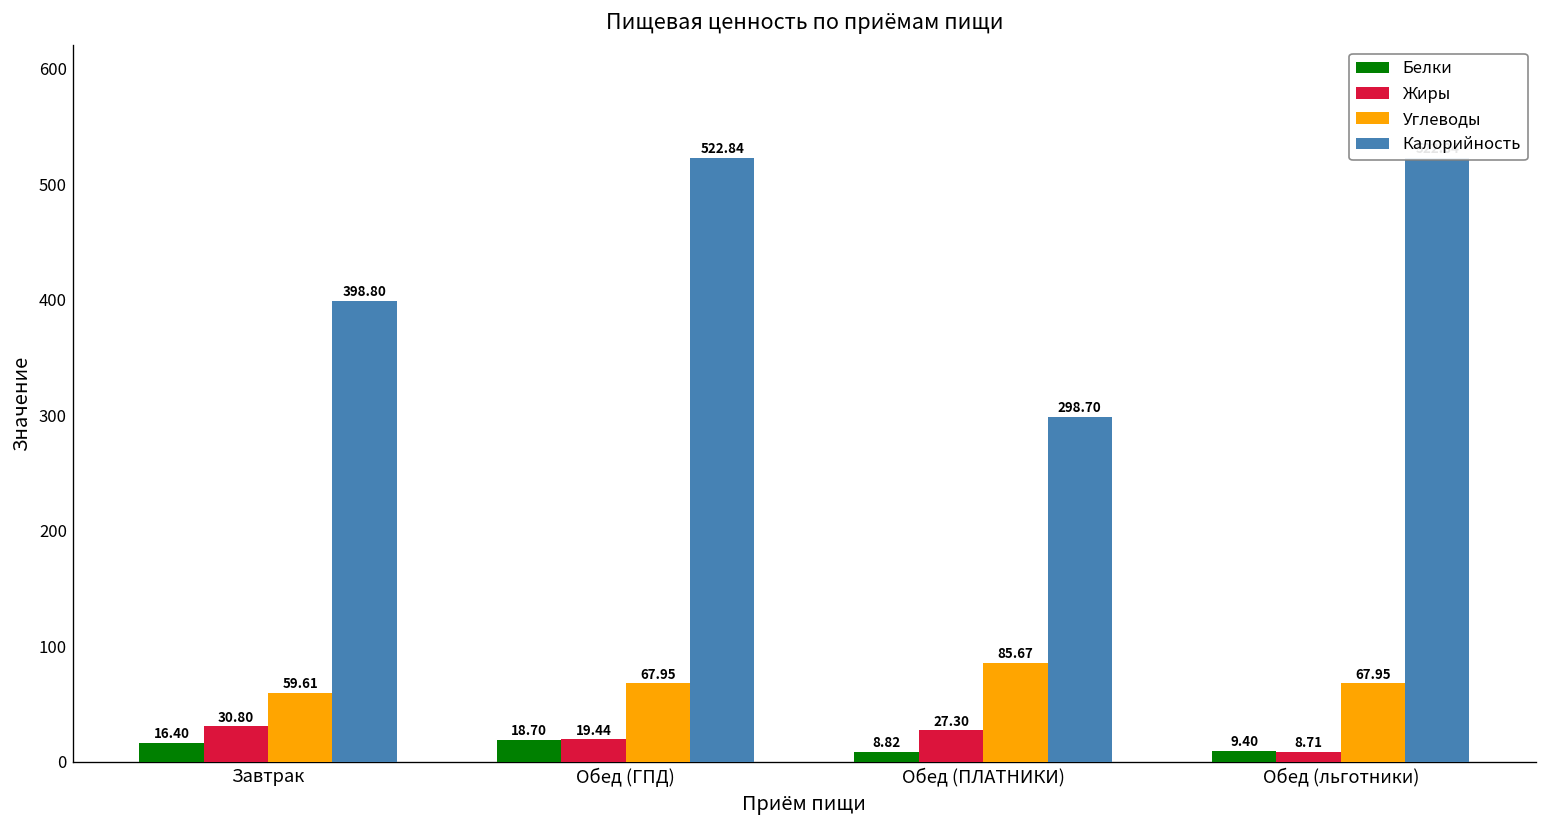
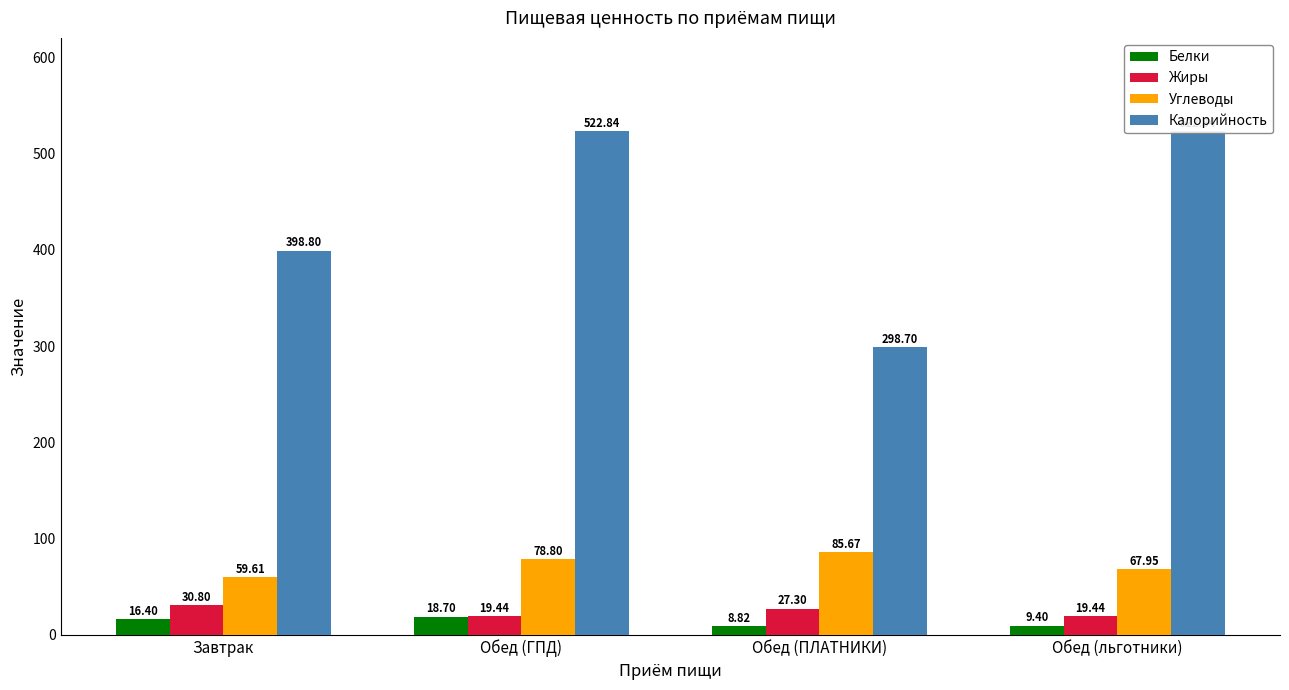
Углеводы, Обед (ГПД): 67.95 -> 78.80
Жиры, Обед (льготники): 8.71 -> 19.44
